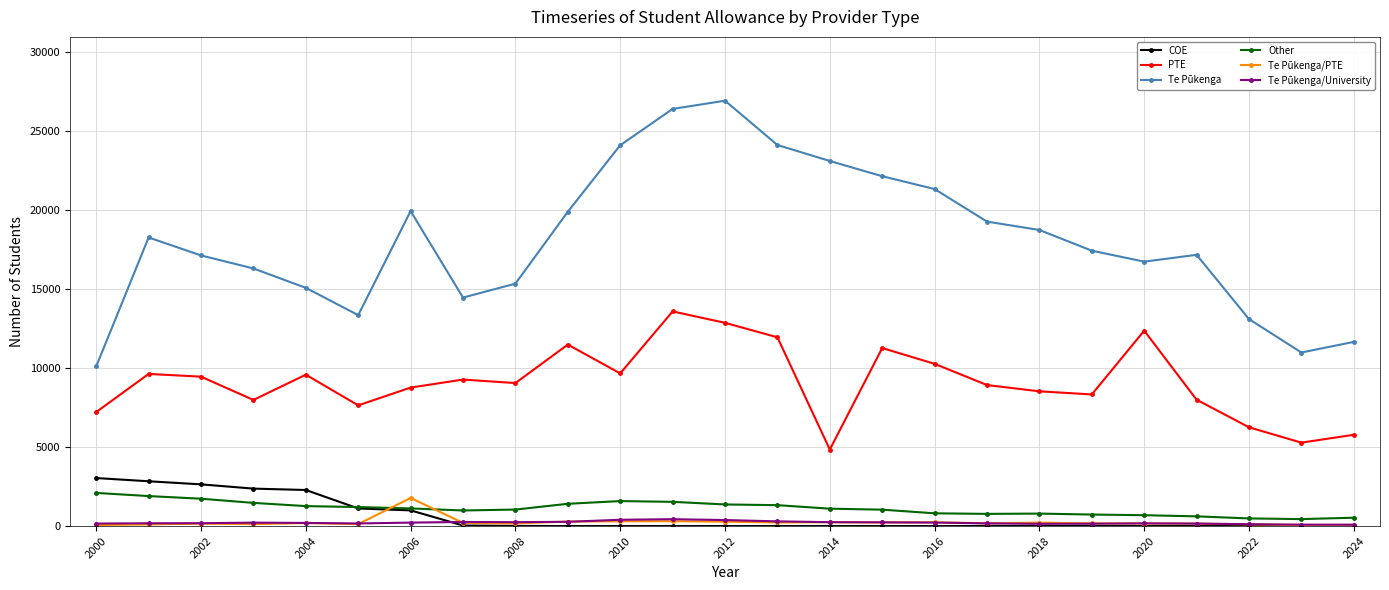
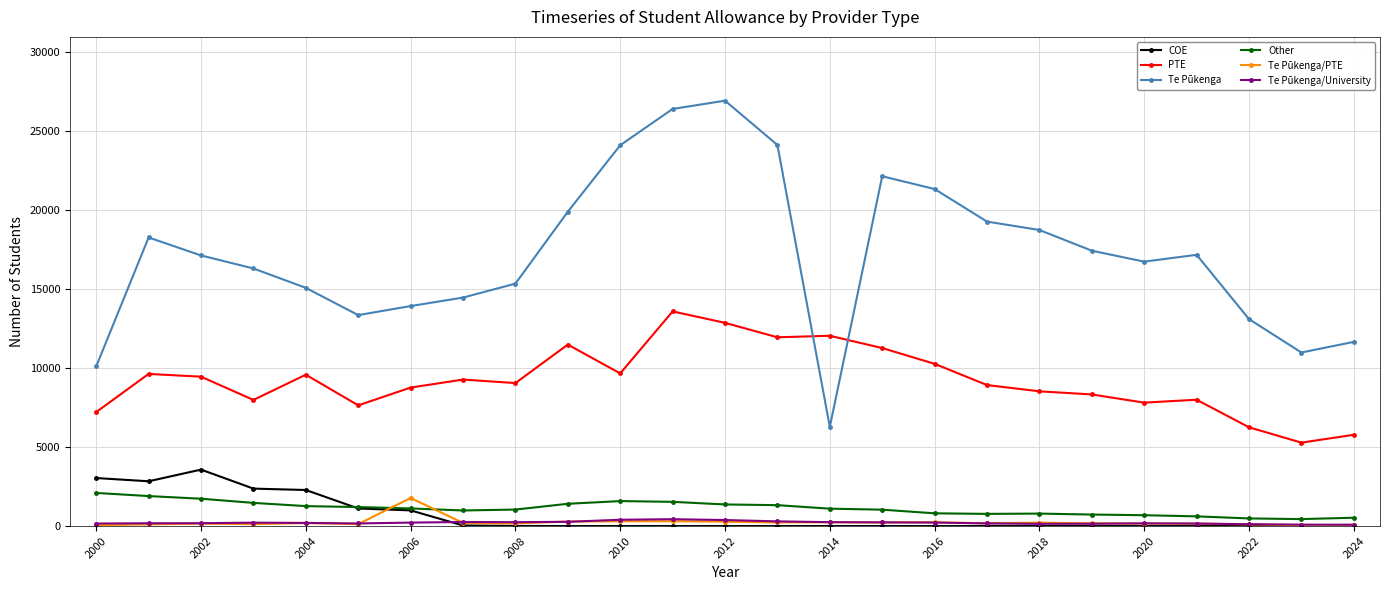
COE, 2002: 2600 -> 3600
Te Pūkenga, 2006: 19900 -> 13900
PTE, 2014: 4800 -> 12000
Te Pūkenga, 2014: 23100 -> 6300
PTE, 2020: 12400 -> 7800
